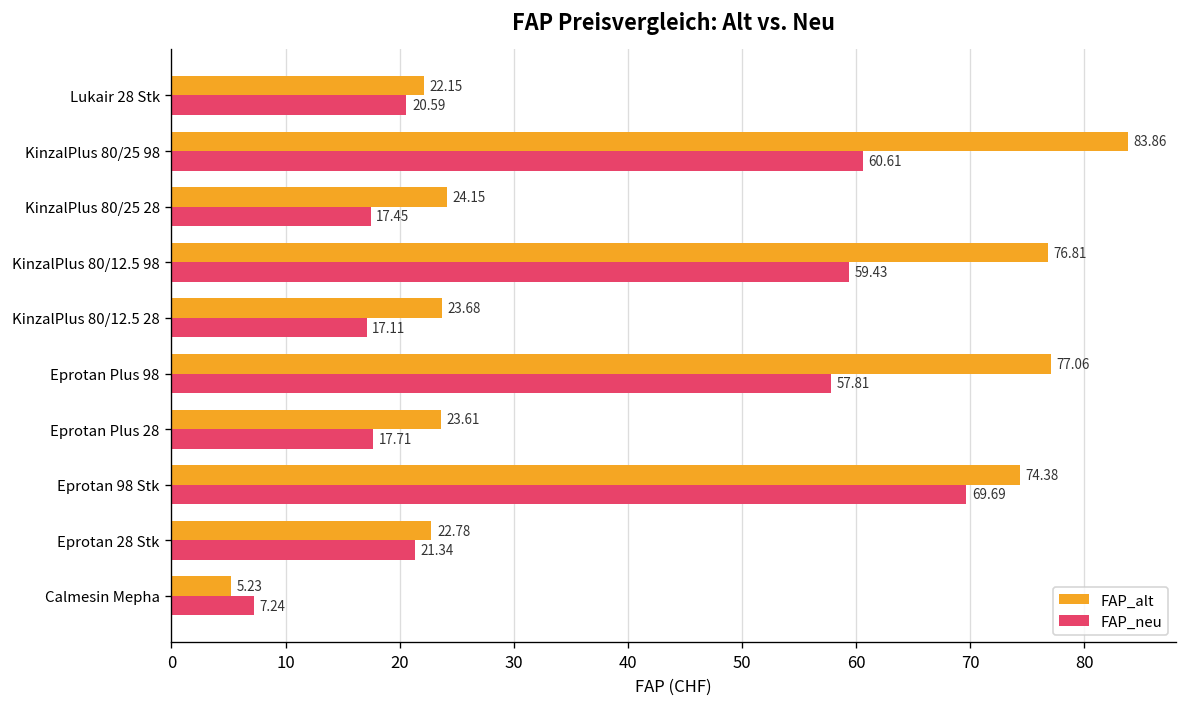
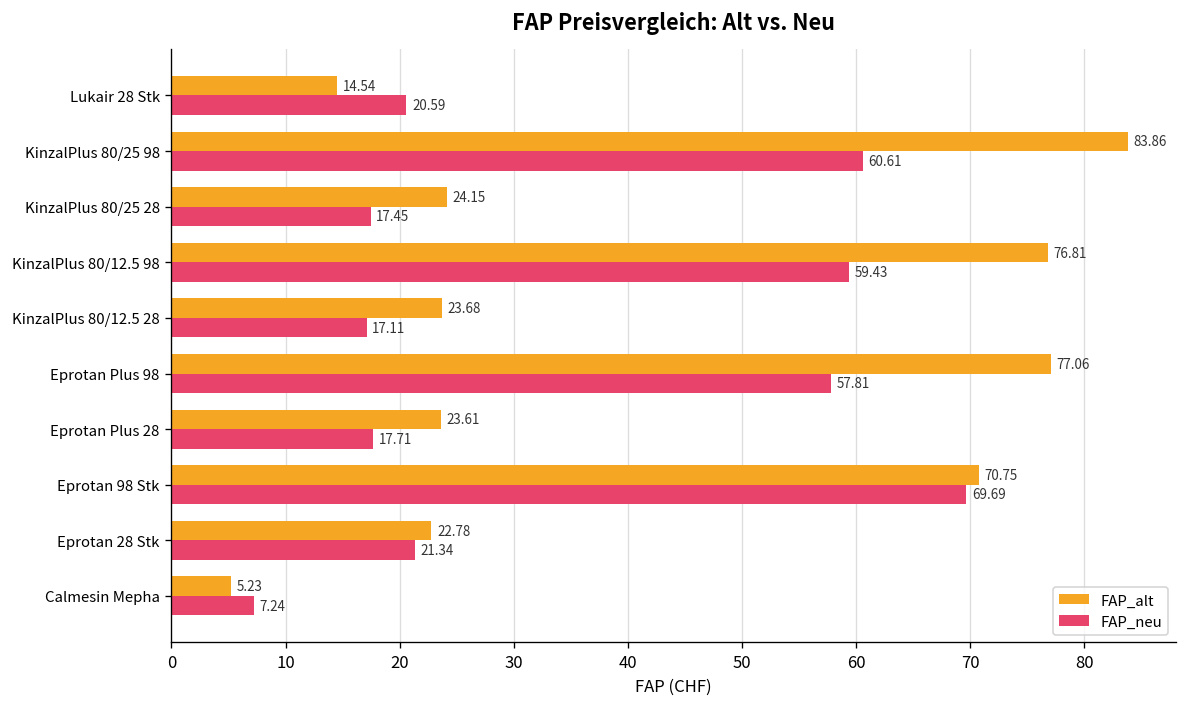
FAP_alt, Lukair 28 Stk: 22.15 -> 14.54
FAP_alt, Eprotan 98 Stk: 74.38 -> 70.75
